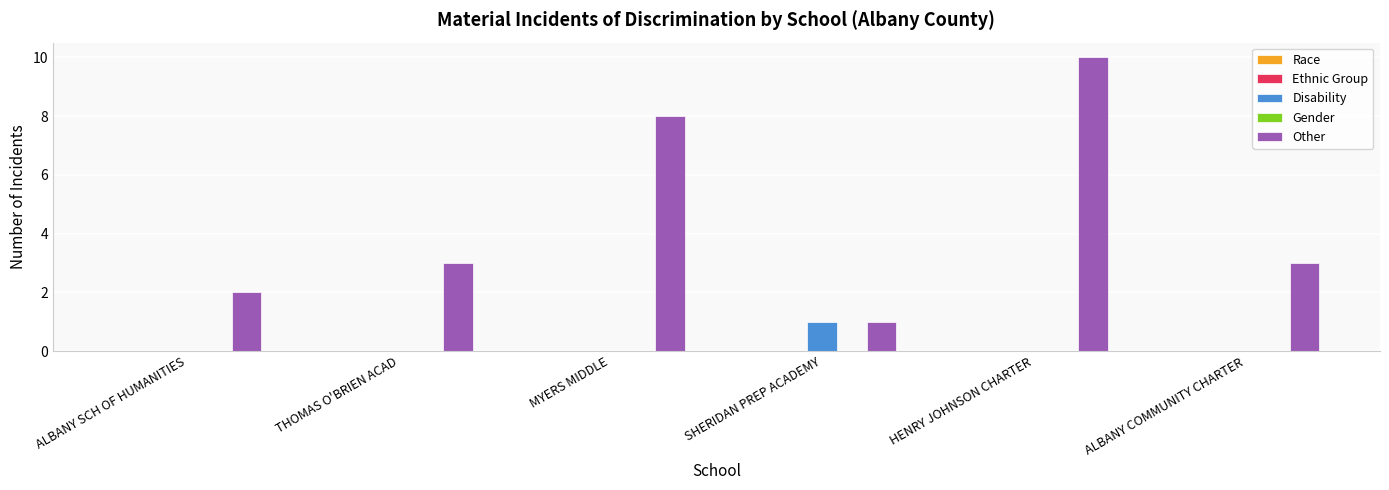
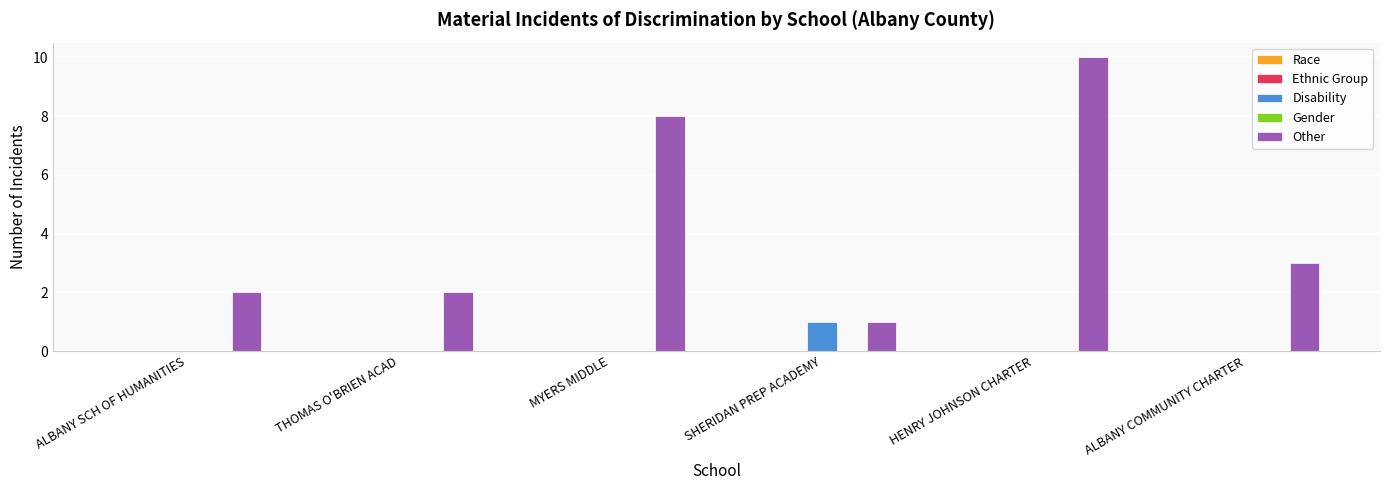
Other, THOMAS O'BRIEN ACAD: 3 -> 2
